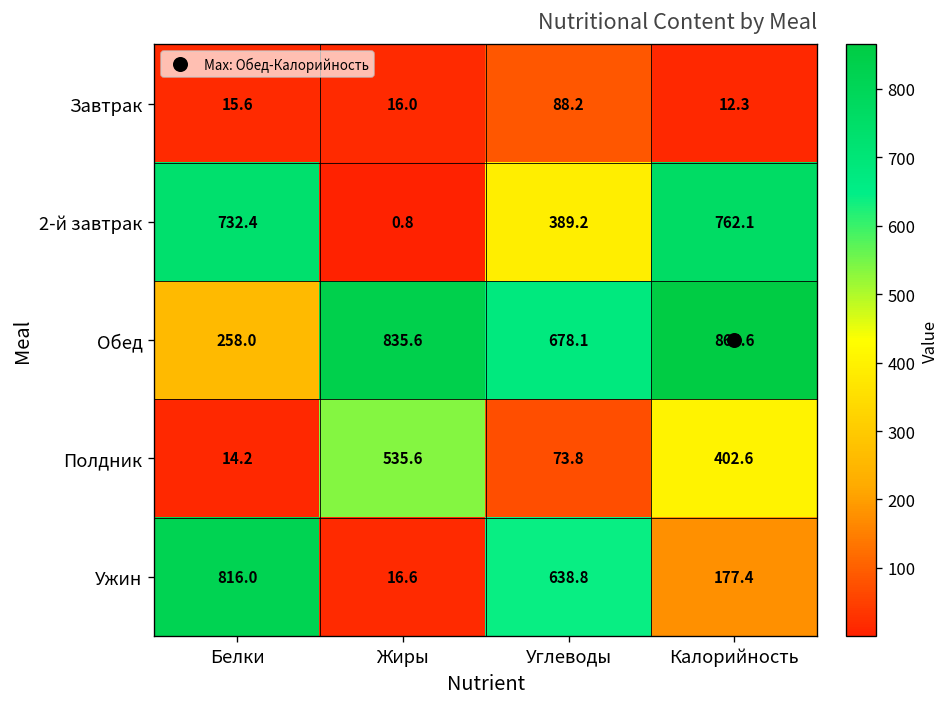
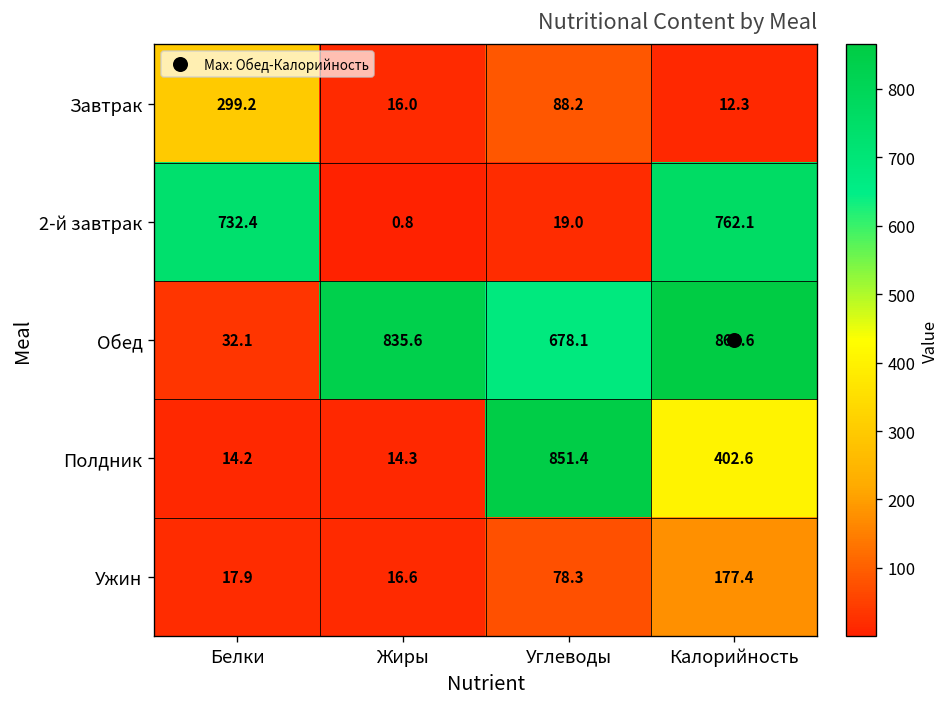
Завтрак, Белки: 15.6 -> 299.2
2-й завтрак, Углеводы: 389.2 -> 19.0
Обед, Белки: 258.0 -> 32.1
Полдник, Жиры: 535.6 -> 14.3
Полдник, Углеводы: 73.8 -> 851.4
Ужин, Белки: 816.0 -> 17.9
Ужин, Углеводы: 638.8 -> 78.3
